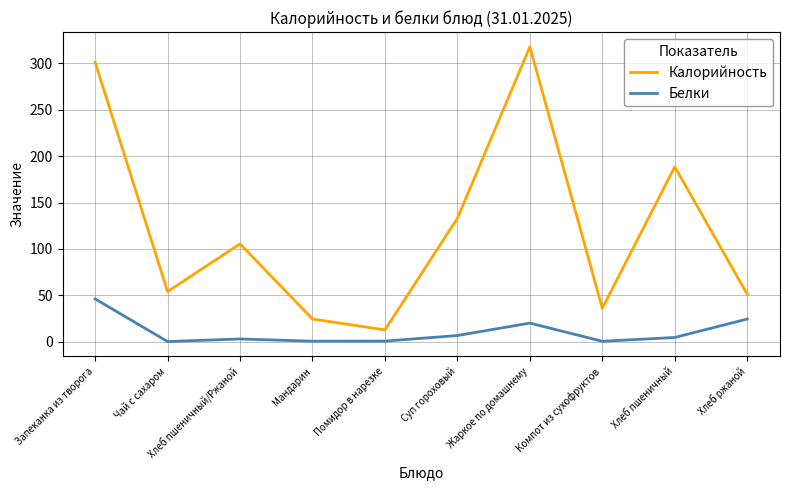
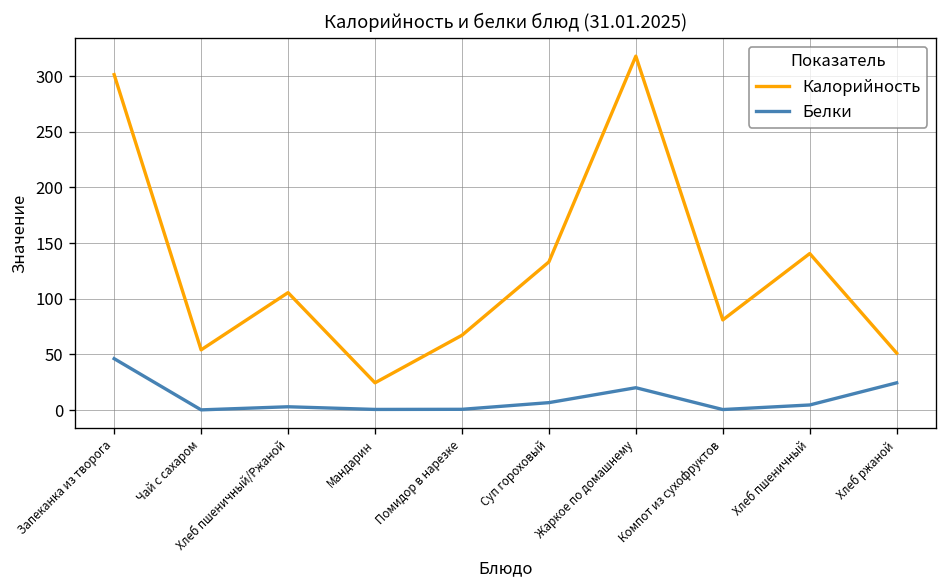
Калорийность, Помидор в нарезке: 10 -> 70
Калорийность, Компот из сухофруктов: 40 -> 80
Калорийность, Хлеб пшеничный: 190 -> 140
